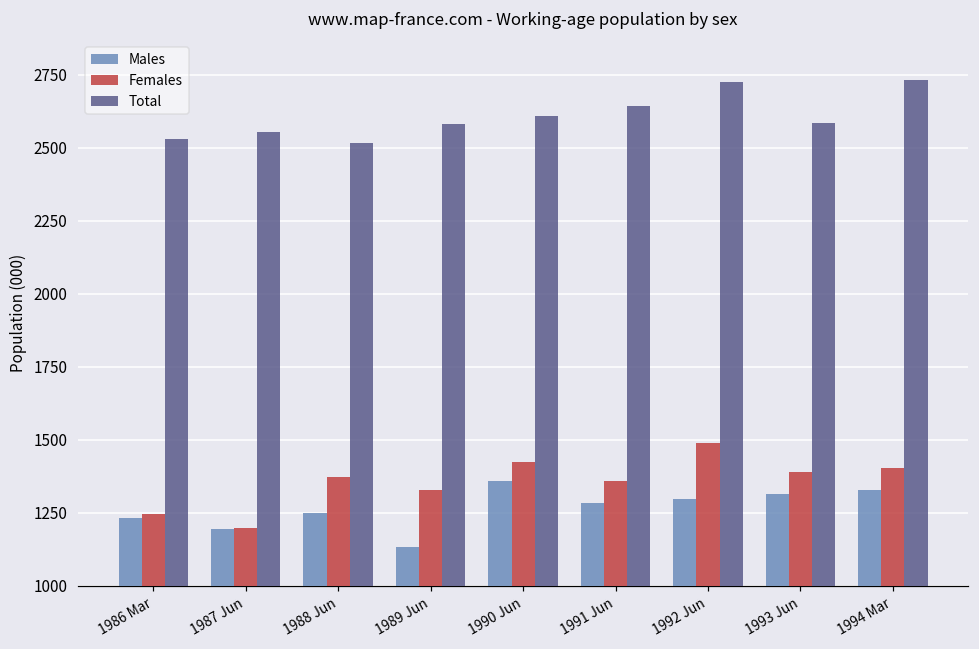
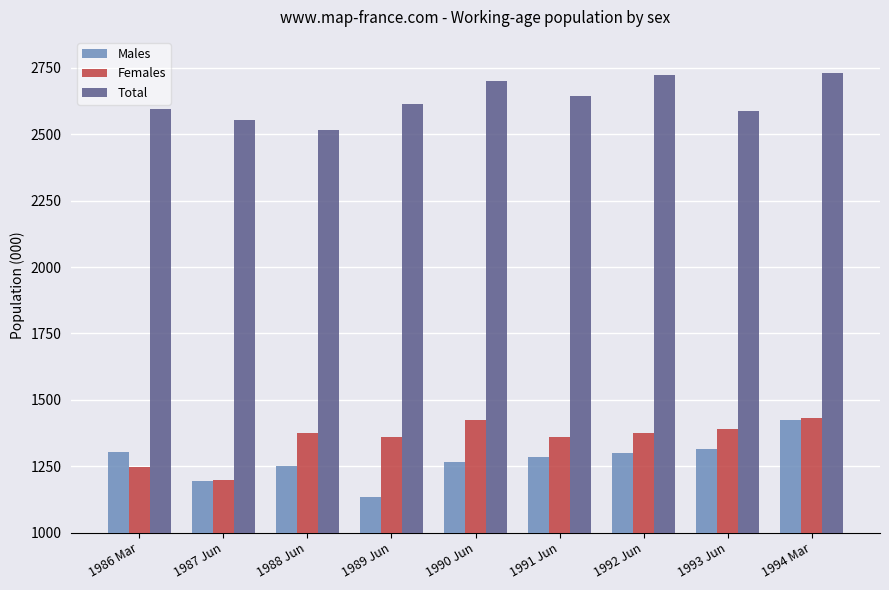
Males, 1986 Mar: 1230 -> 1300
Total, 1986 Mar: 2530 -> 2600
Females, 1989 Jun: 1330 -> 1360
Total, 1989 Jun: 2580 -> 2610
Males, 1990 Jun: 1360 -> 1270
Total, 1990 Jun: 2610 -> 2700
Females, 1992 Jun: 1490 -> 1370
Males, 1994 Mar: 1330 -> 1420
Females, 1994 Mar: 1400 -> 1430
